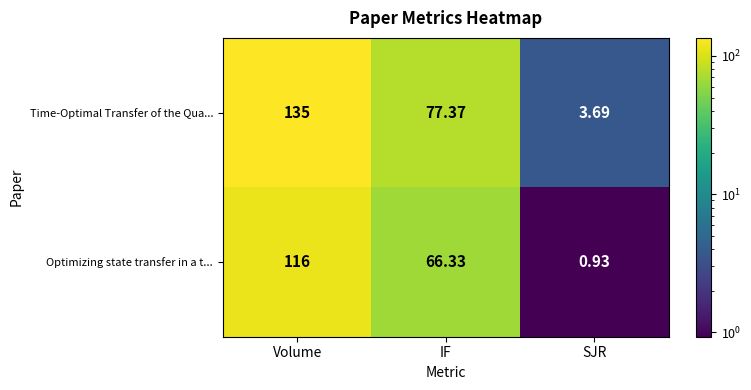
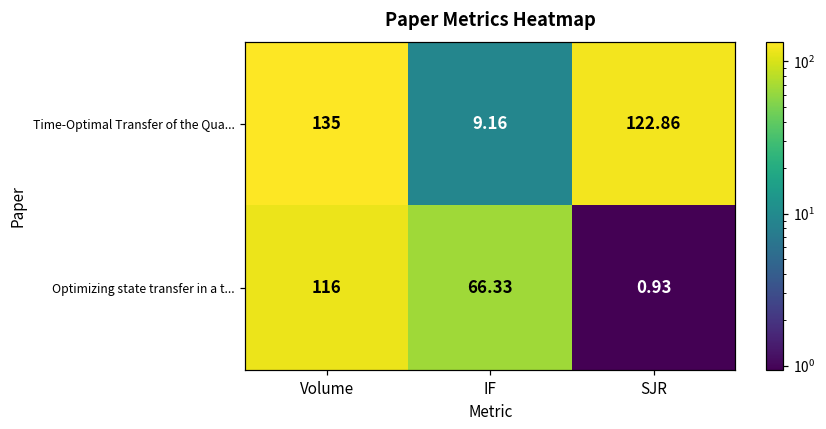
Time-Optimal Transfer of the Qua..., IF: 77.37 -> 9.16
Time-Optimal Transfer of the Qua..., SJR: 3.69 -> 122.86
